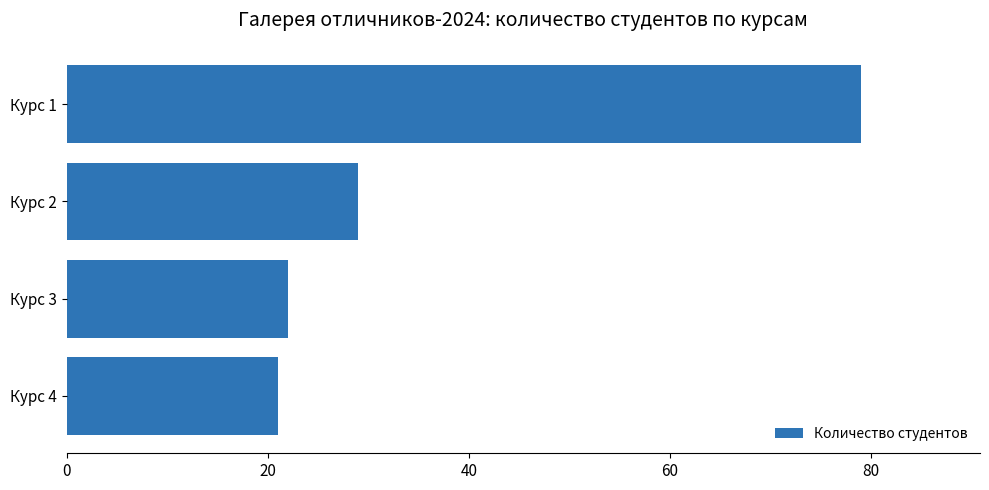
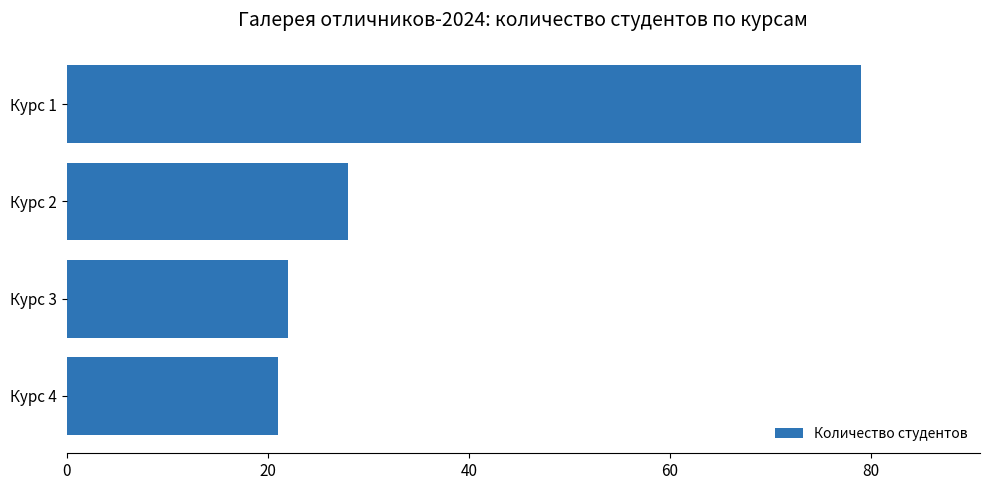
Курс 2: 29 -> 28
